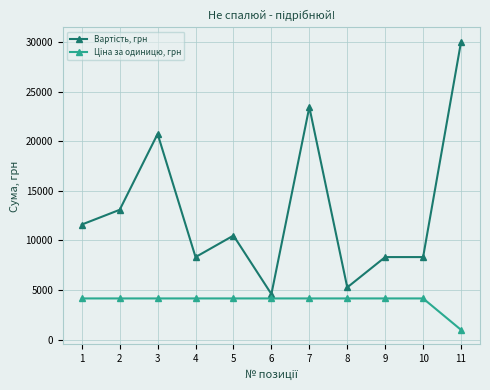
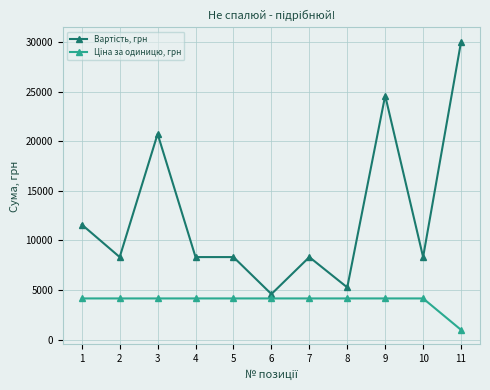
Вартість, грн, 2: 13000 -> 8000
Вартість, грн, 5: 10000 -> 8000
Вартість, грн, 7: 23000 -> 8000
Вартість, грн, 9: 8000 -> 25000
